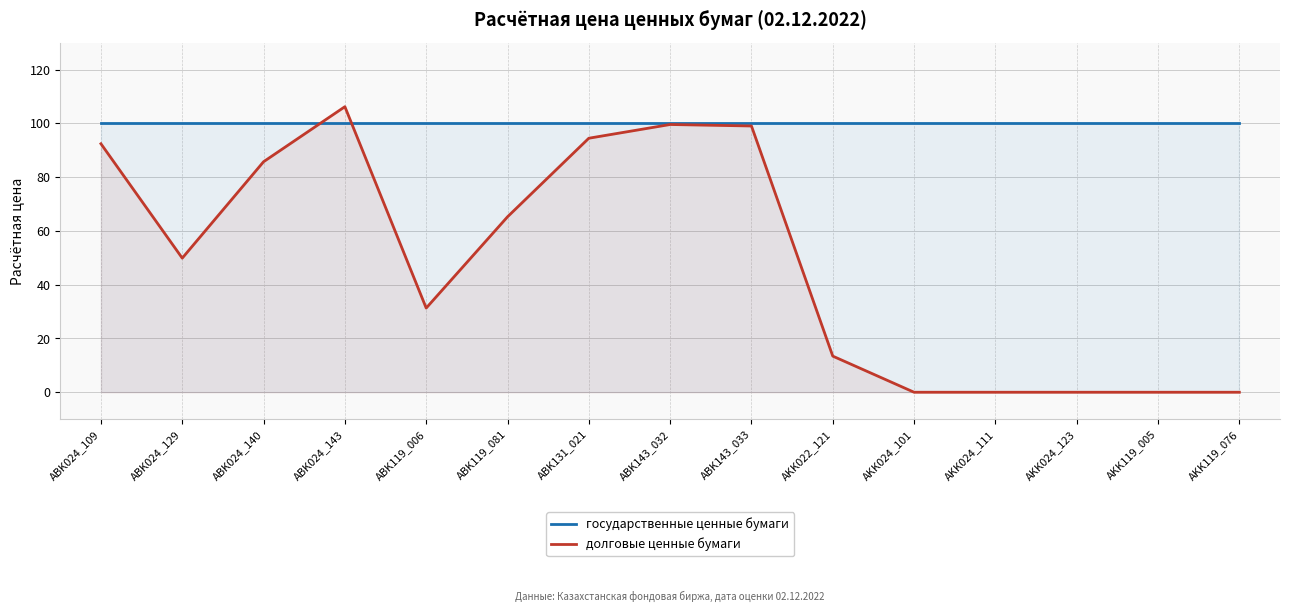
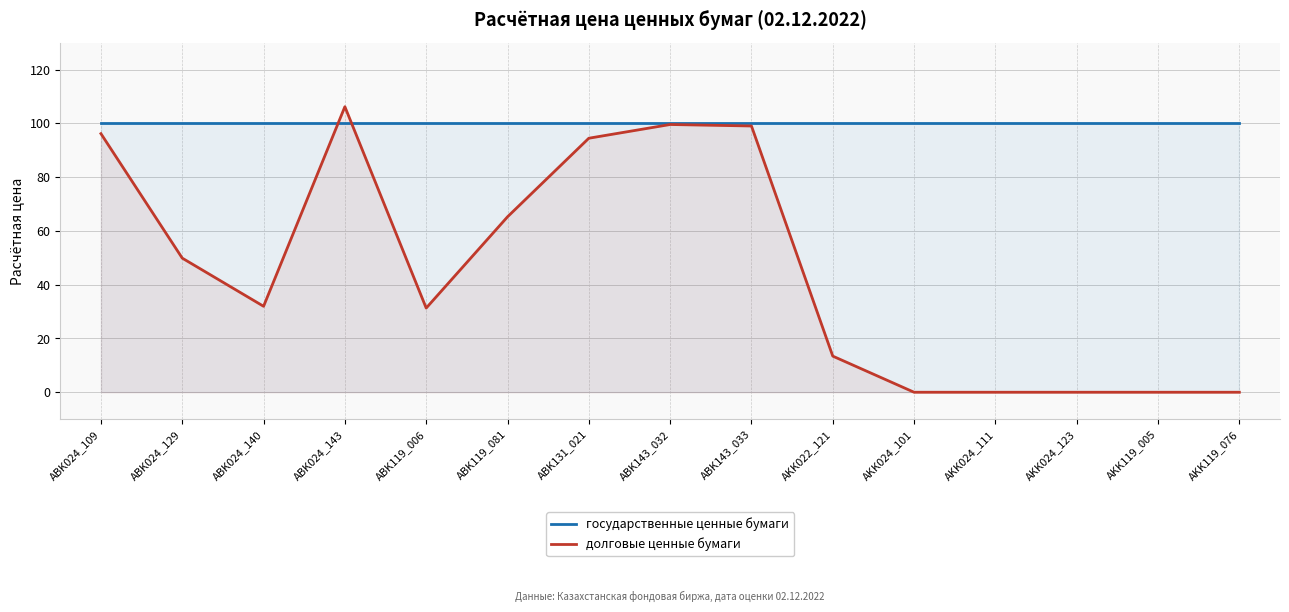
долговые ценные бумаги, ABK024_109: 92 -> 96
долговые ценные бумаги, ABK024_140: 86 -> 32
